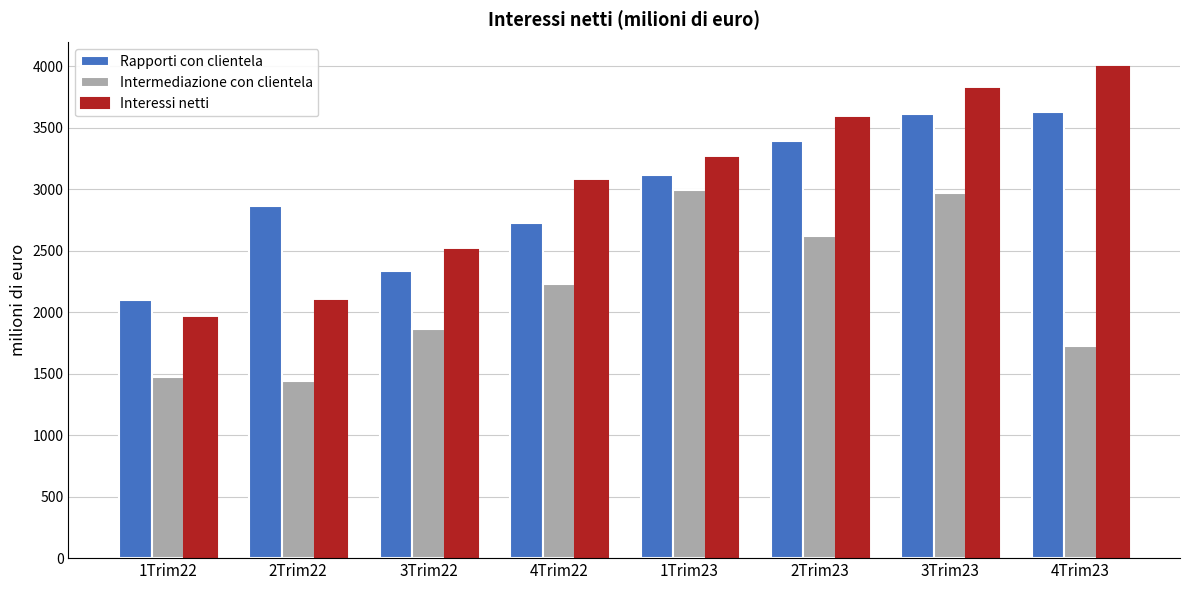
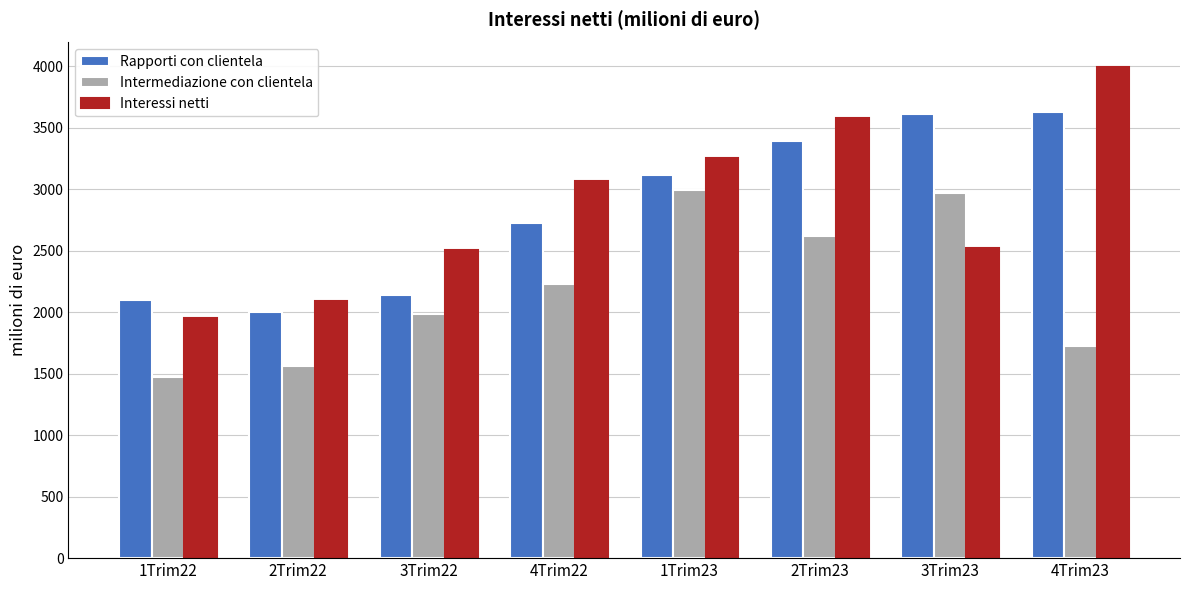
Rapporti con clientela, 2Trim22: 2870 -> 2000
Intermediazione con clientela, 2Trim22: 1440 -> 1560
Rapporti con clientela, 3Trim22: 2330 -> 2140
Intermediazione con clientela, 3Trim22: 1870 -> 1980
Interessi netti, 3Trim23: 3810 -> 2520
